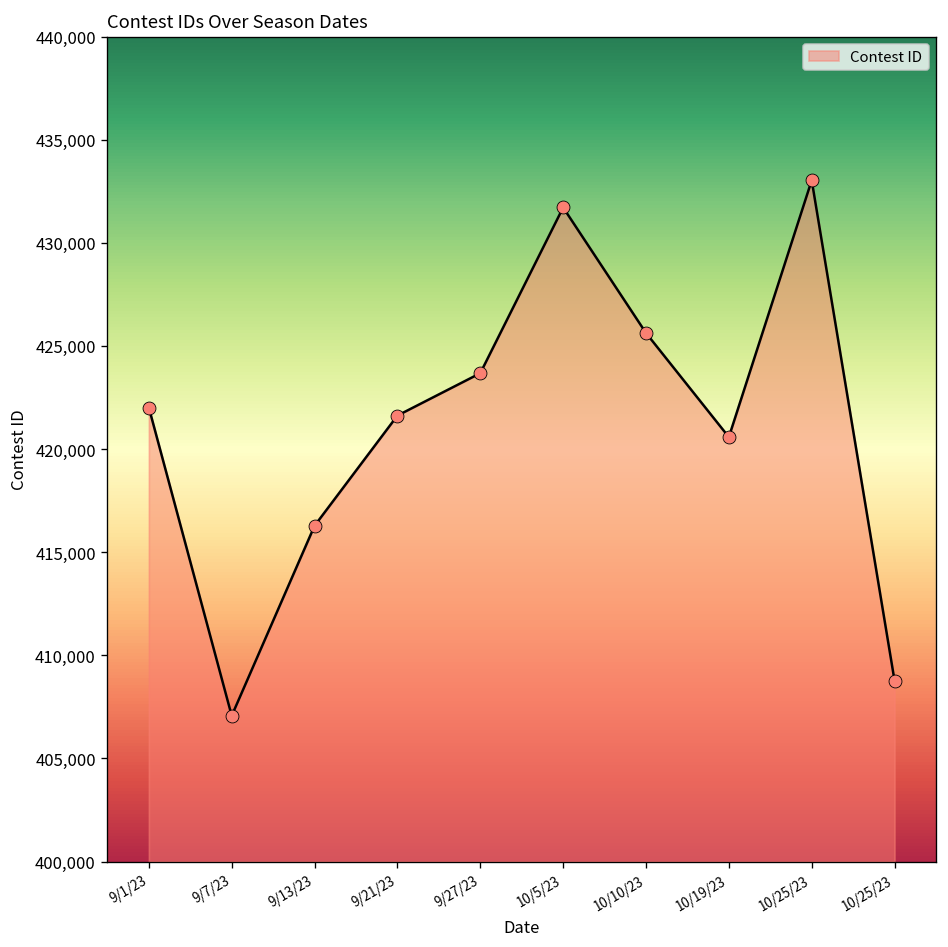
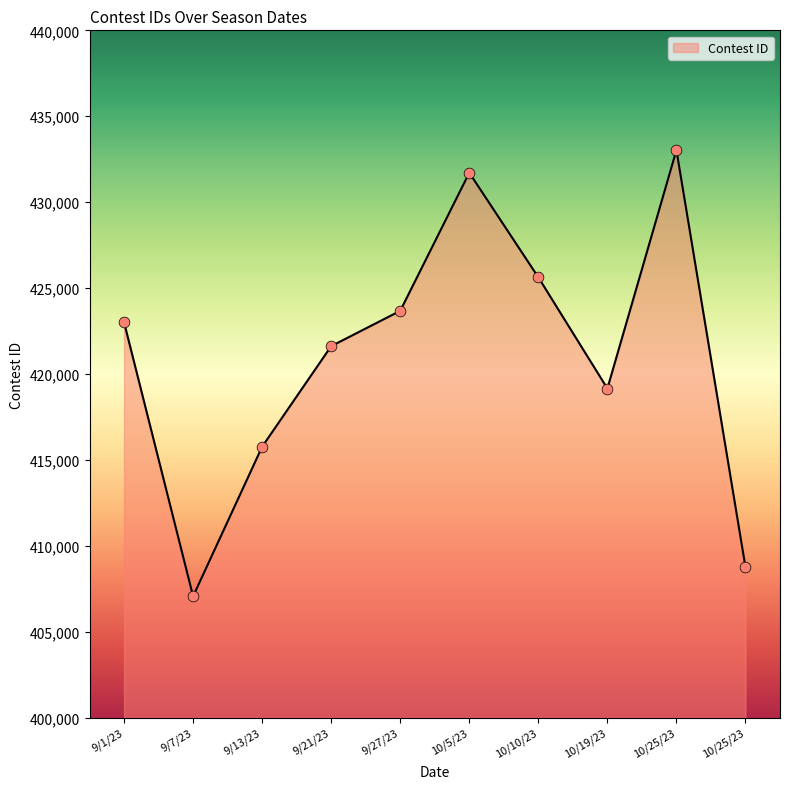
9/1/23: 422,000 -> 423,000
9/13/23: 416,300 -> 415,800
10/19/23: 420,600 -> 419,200
